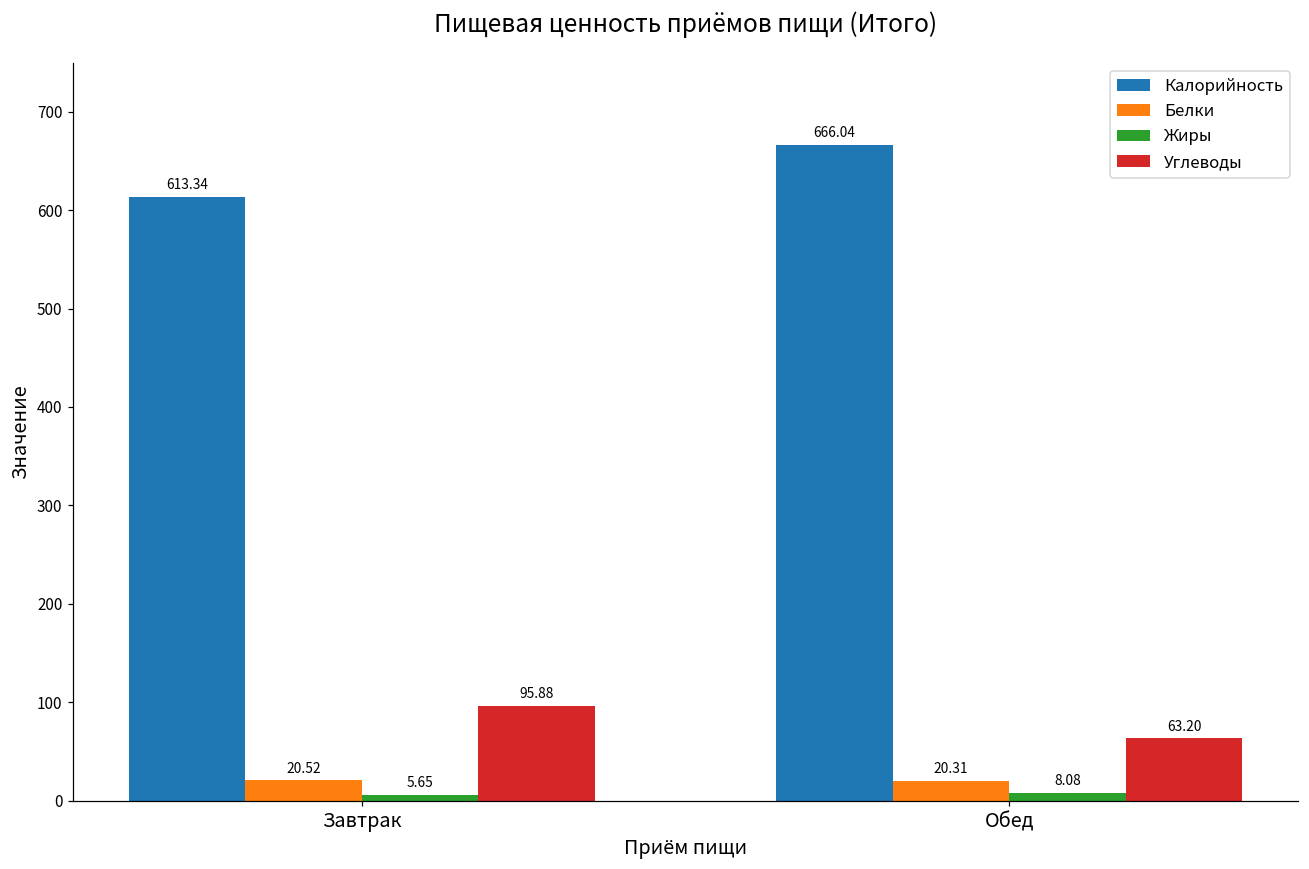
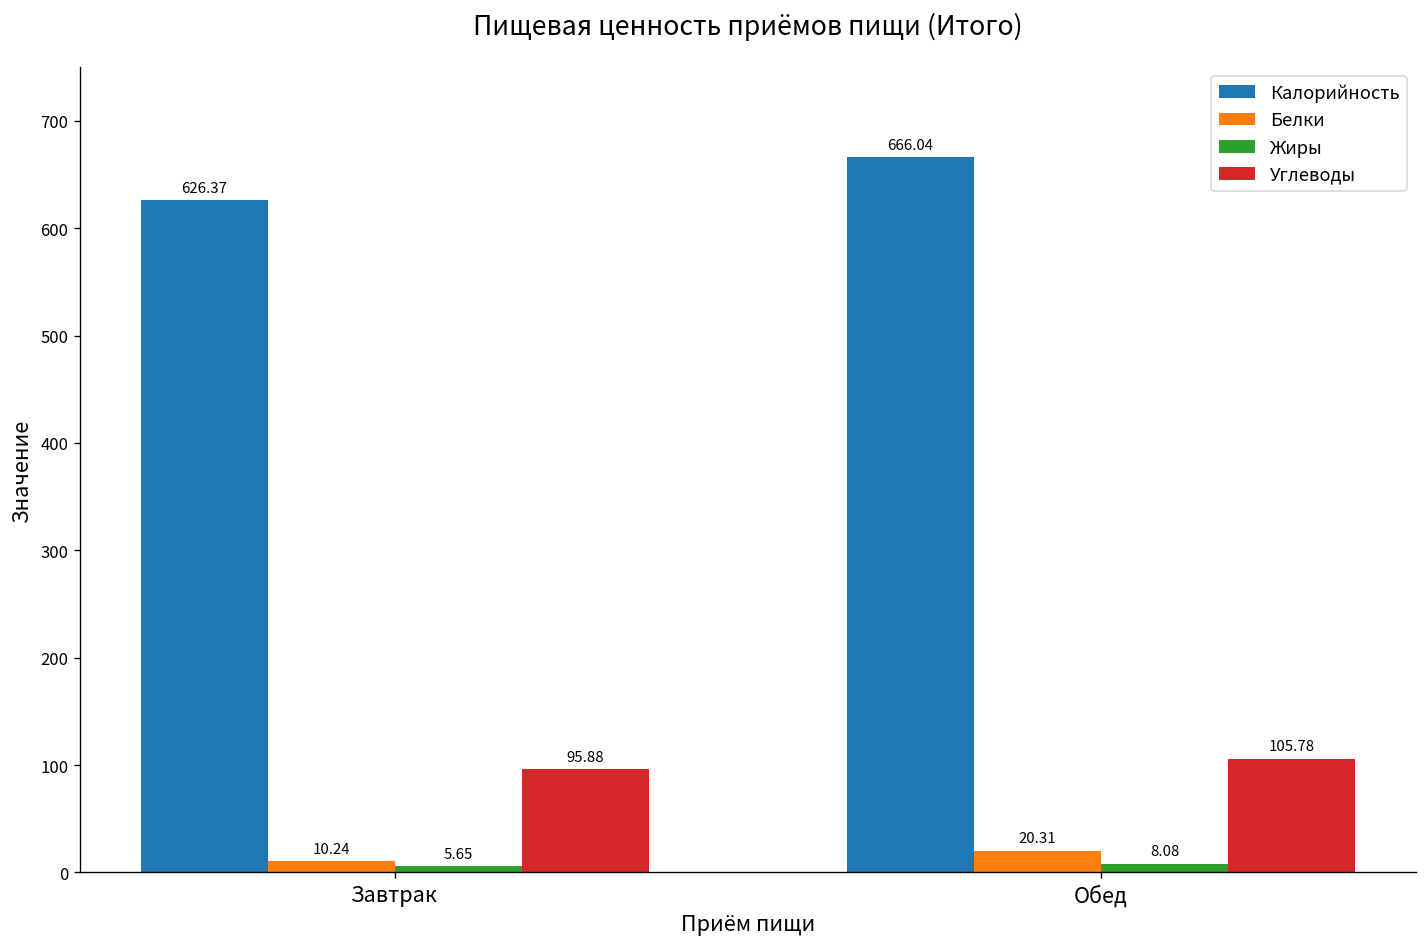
Калорийность, Завтрак: 613.34 -> 626.37
Белки, Завтрак: 20.52 -> 10.24
Углеводы, Обед: 63.20 -> 105.78
